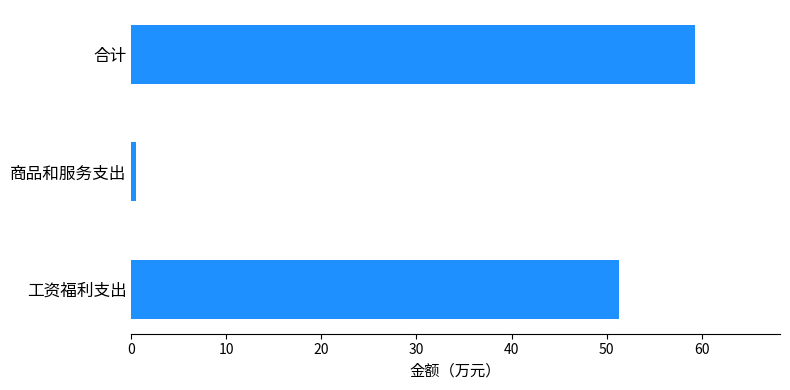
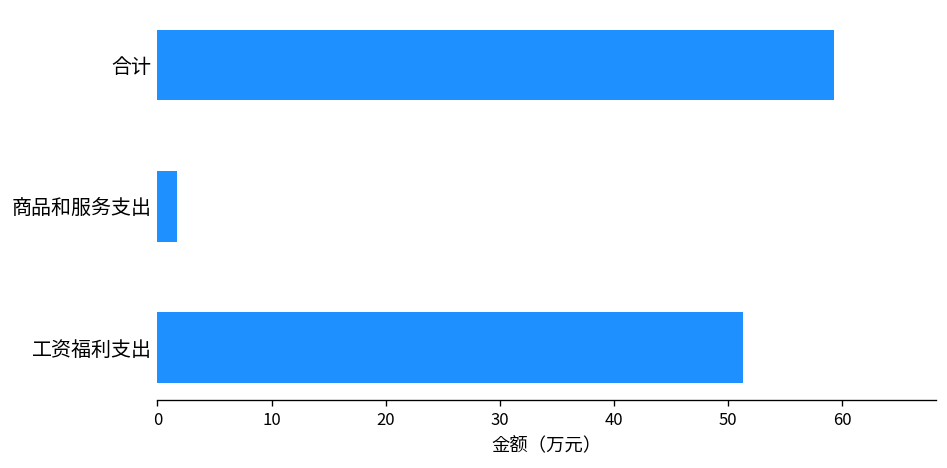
商品和服务支出: 1 -> 2
